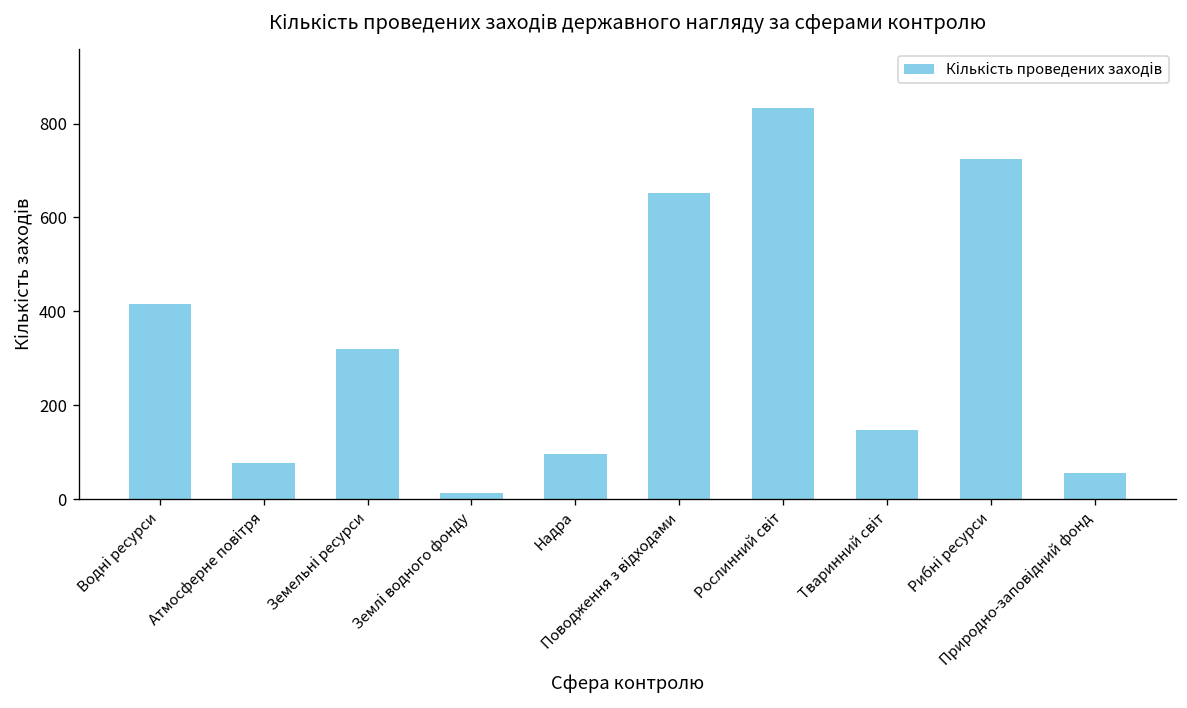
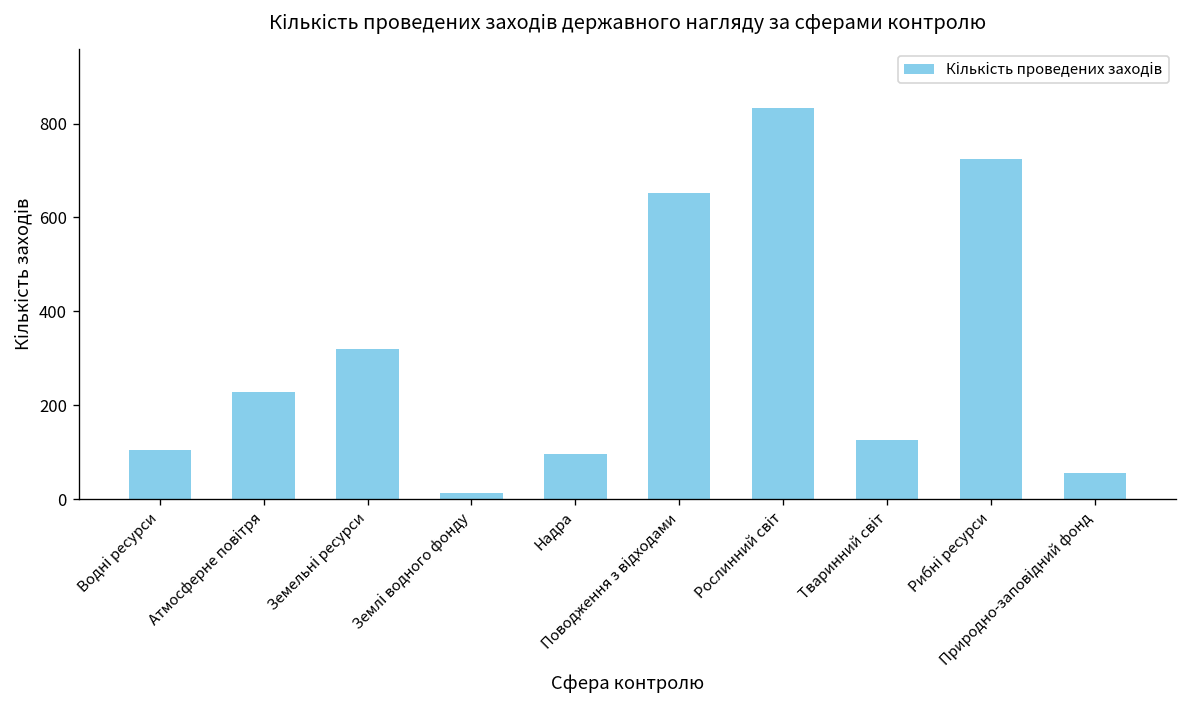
Водні ресурси: 420 -> 100
Атмосферне повітря: 80 -> 230
Тваринний світ: 150 -> 130
